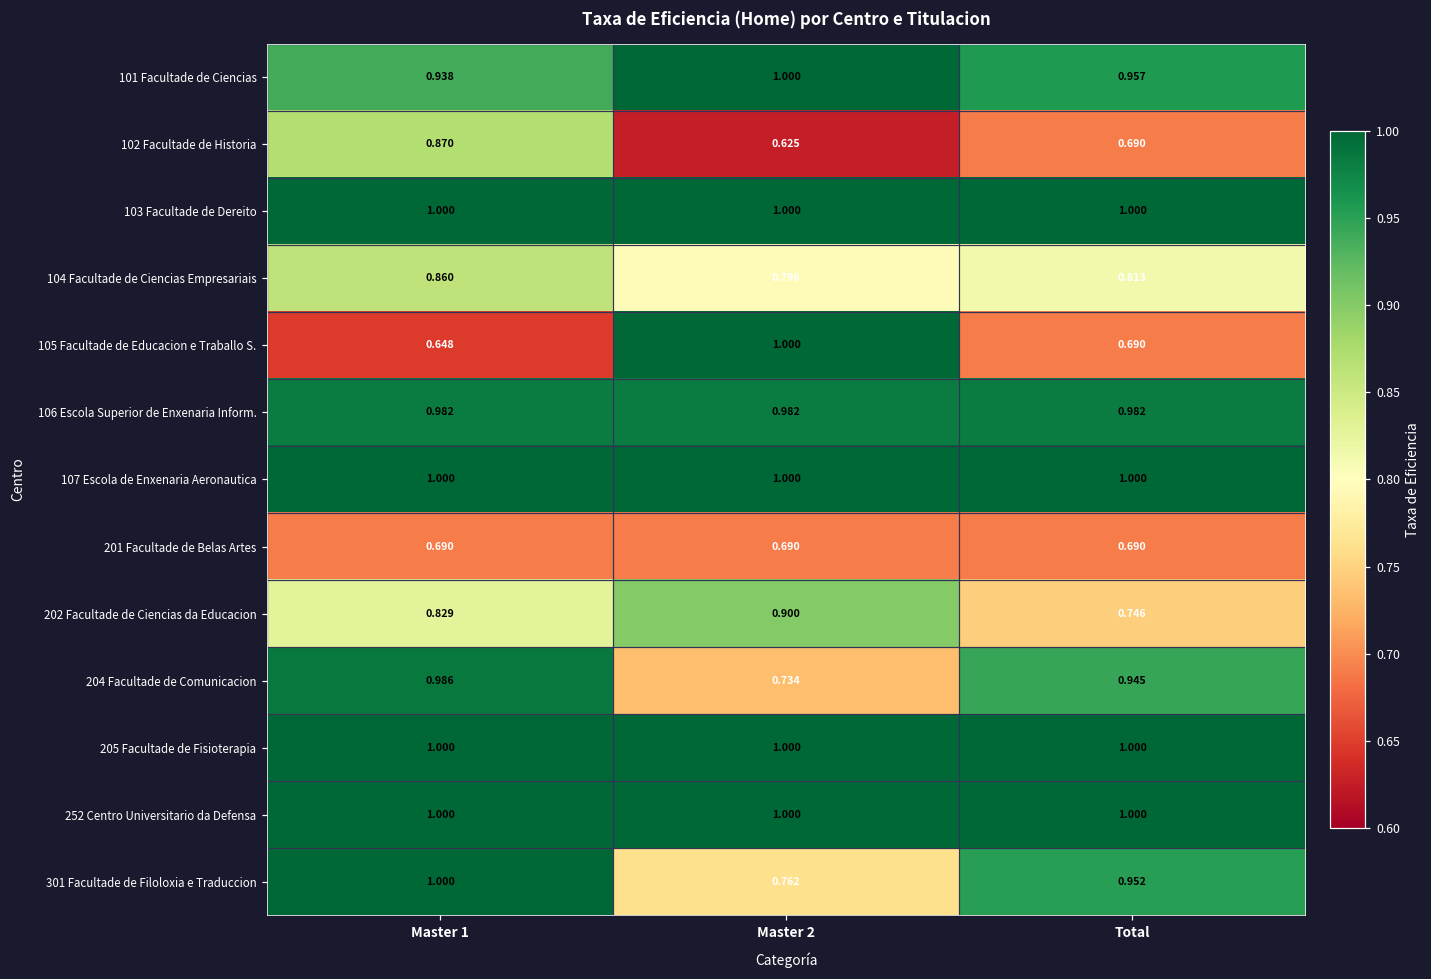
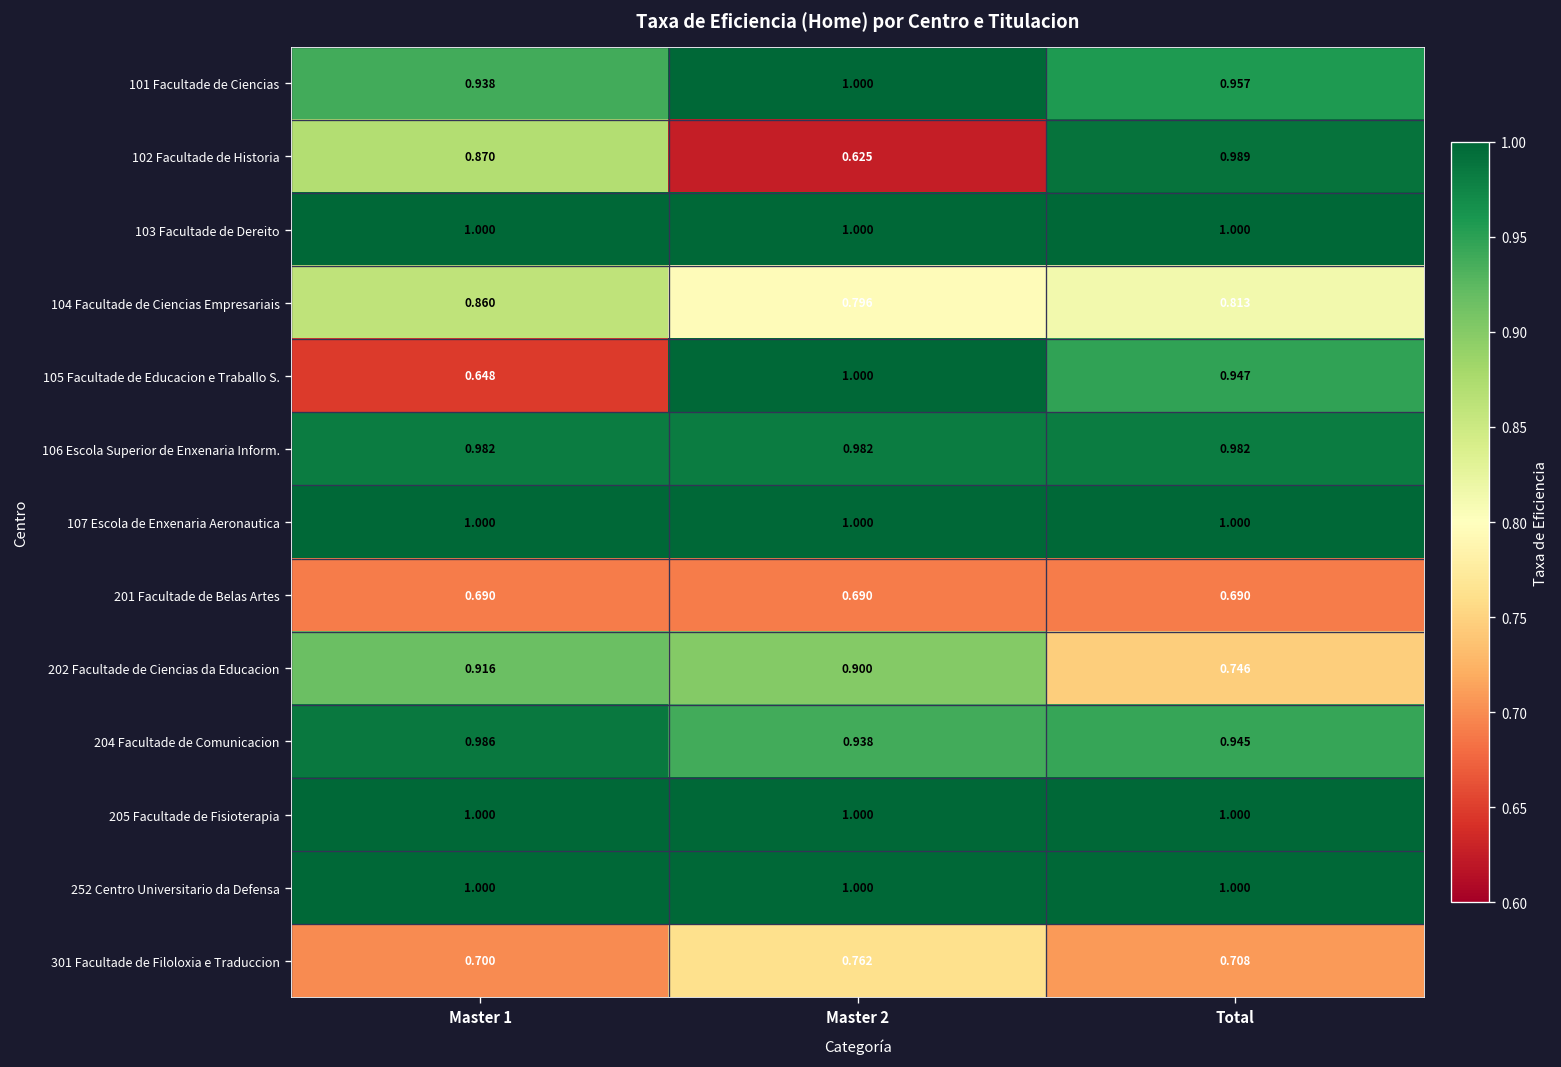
102 Facultade de Historia, Total: 0.690 -> 0.989
105 Facultade de Educacion e Traballo S., Total: 0.690 -> 0.947
202 Facultade de Ciencias da Educacion, Master 1: 0.829 -> 0.916
204 Facultade de Comunicacion, Master 2: 0.734 -> 0.938
301 Facultade de Filoloxia e Traduccion, Master 1: 1.000 -> 0.700
301 Facultade de Filoloxia e Traduccion, Total: 0.952 -> 0.708
